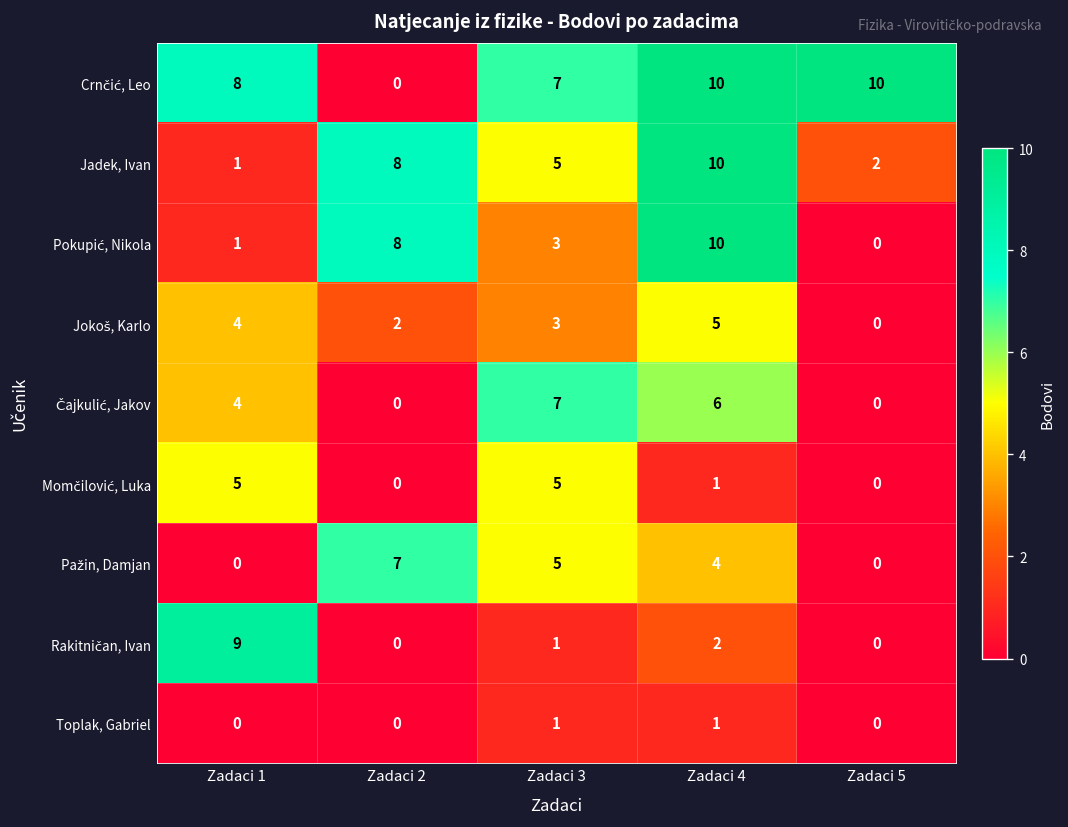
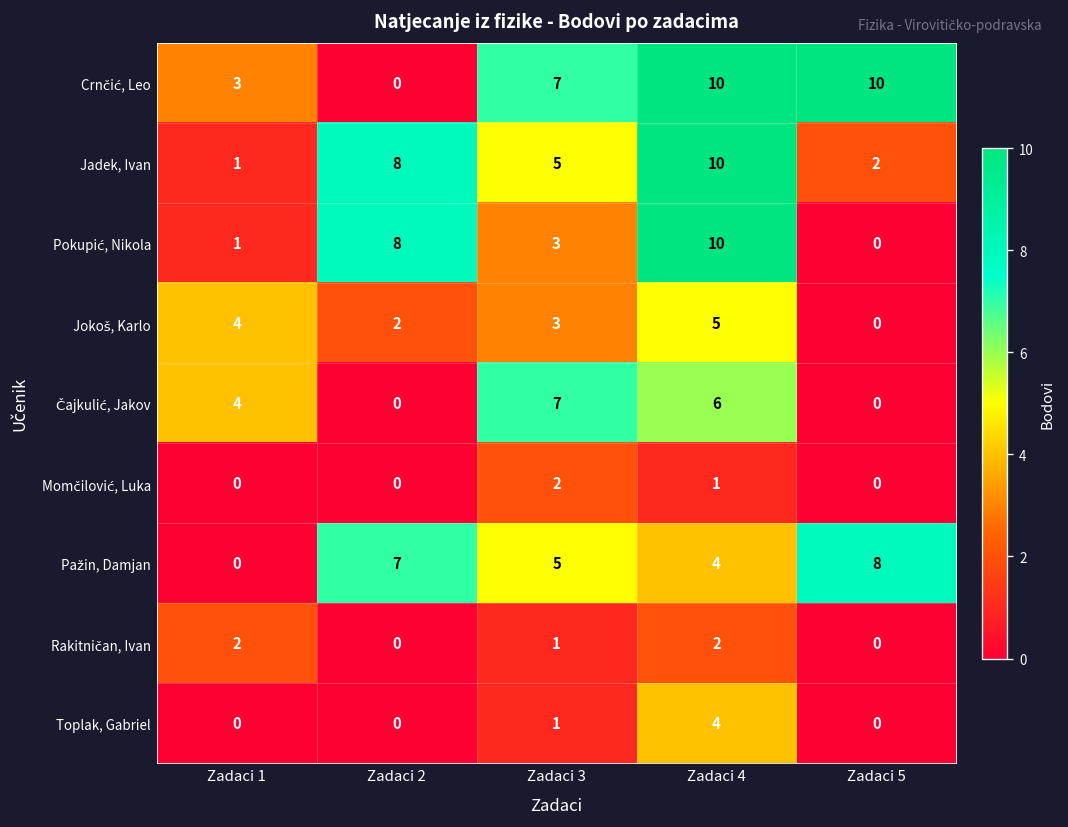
Crnčić, Leo, Zadaci 1: 8 -> 3
Momčilović, Luka, Zadaci 1: 5 -> 0
Momčilović, Luka, Zadaci 3: 5 -> 2
Pažin, Damjan, Zadaci 5: 0 -> 8
Rakitničan, Ivan, Zadaci 1: 9 -> 2
Toplak, Gabriel, Zadaci 4: 1 -> 4
